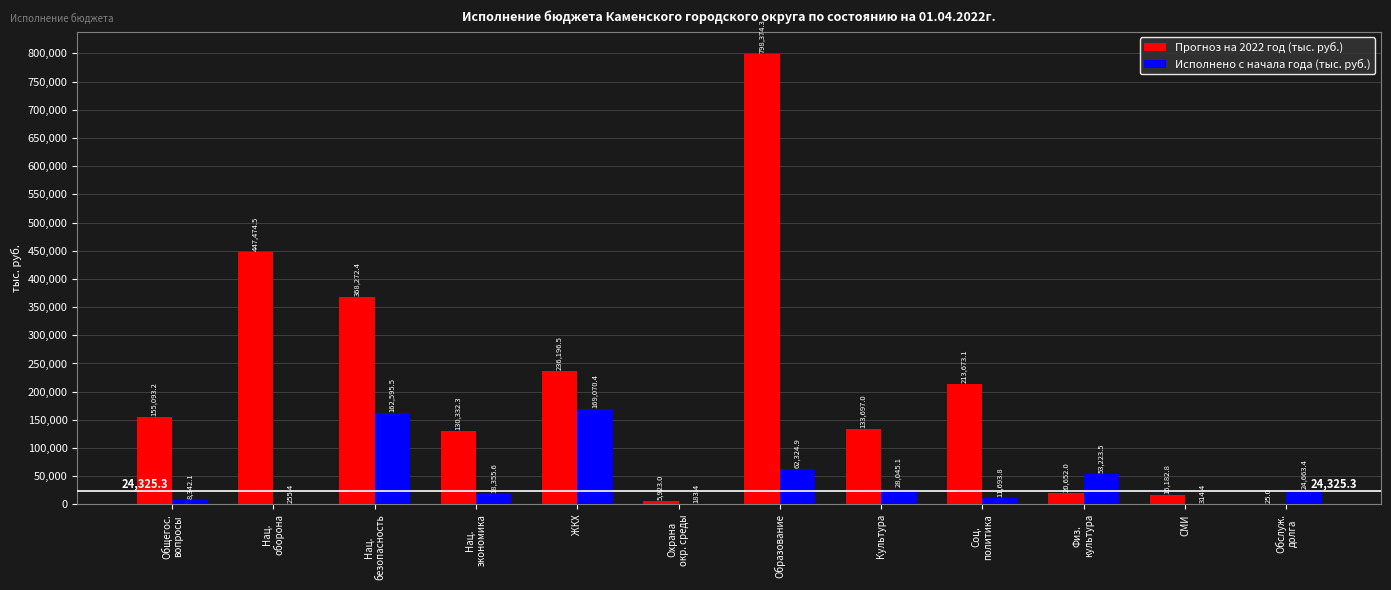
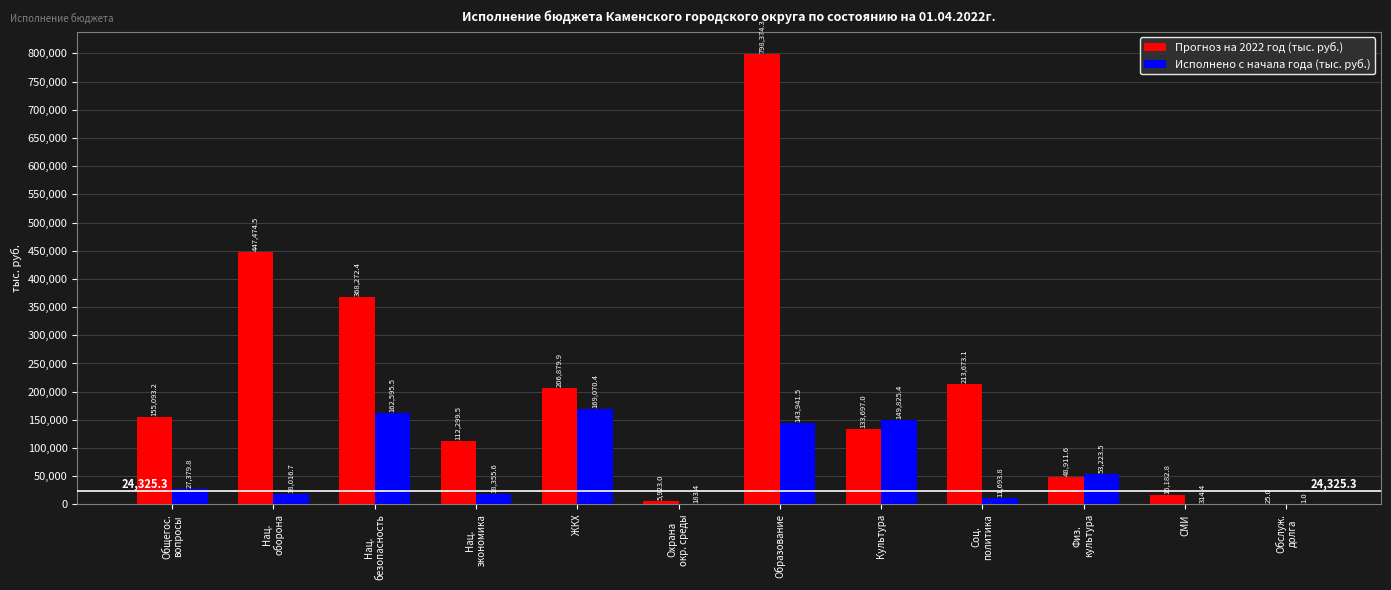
Исполнено с начала года (тыс. руб.), Общегос. вопросы: 8,342.1 -> 27,379.8
Исполнено с начала года (тыс. руб.), Нац. oборона: 255.4 -> 18,016.7
Прогноз на 2022 год (тыс. руб.), Нац. экономика: 130,332.3 -> 112,299.5
Прогноз на 2022 год (тыс. руб.), ЖКХ: 236,196.5 -> 206,879.9
Исполнено с начала года (тыс. руб.), Образование: 62,324.9 -> 143,941.5
Исполнено с начала года (тыс. руб.), Культура: 28,045.1 -> 149,825.4
Прогноз на 2022 год (тыс. руб.), Физ. культура: 20,652.0 -> 48,911.6
Исполнено с начала года (тыс. руб.), Обслуж. долга: 24,663.4 -> 1.0
